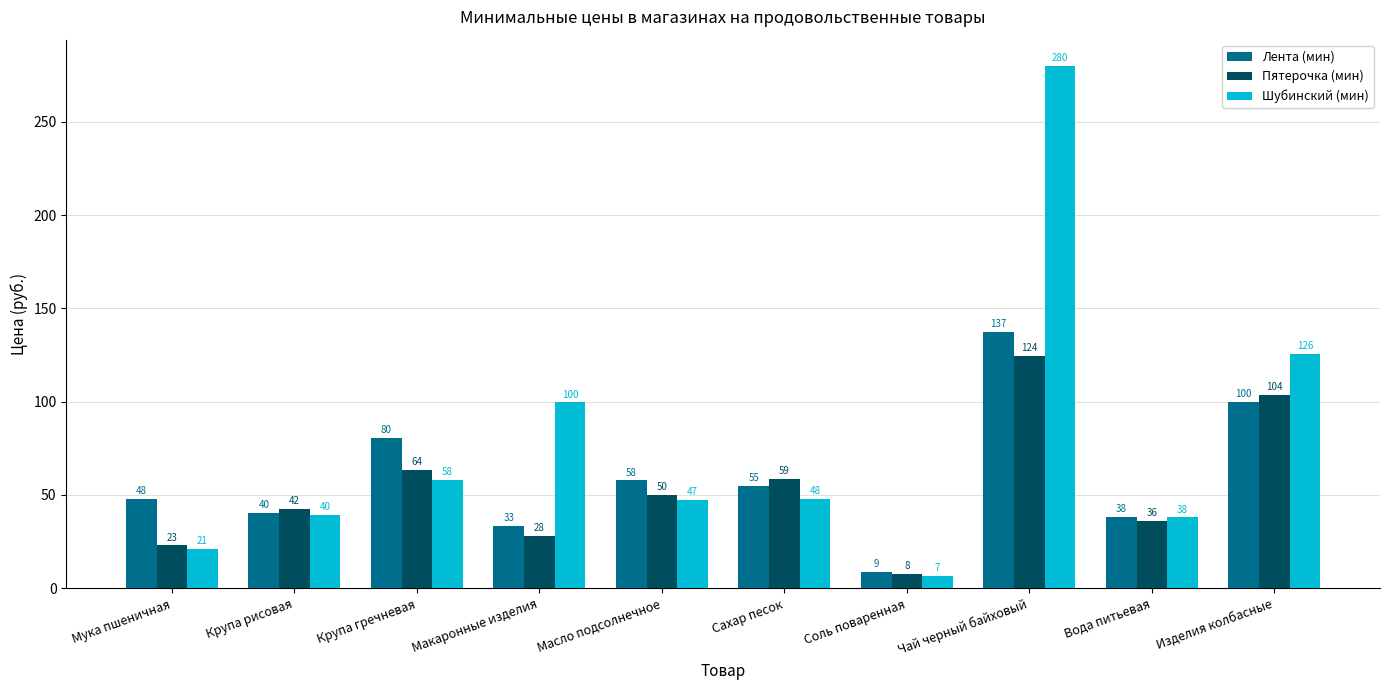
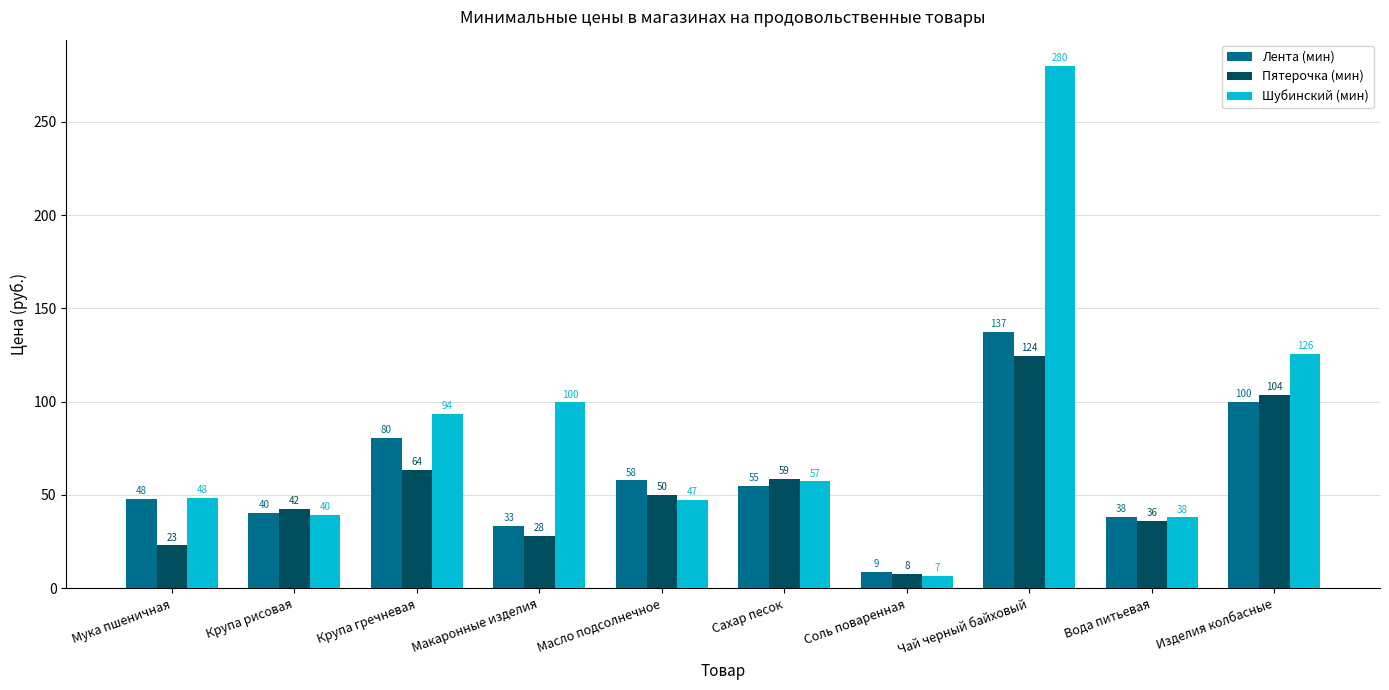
Шубинский (мин), Мука пшеничная: 21 -> 48
Шубинский (мин), Крупа гречневая: 58 -> 94
Шубинский (мин), Сахар песок: 48 -> 57
